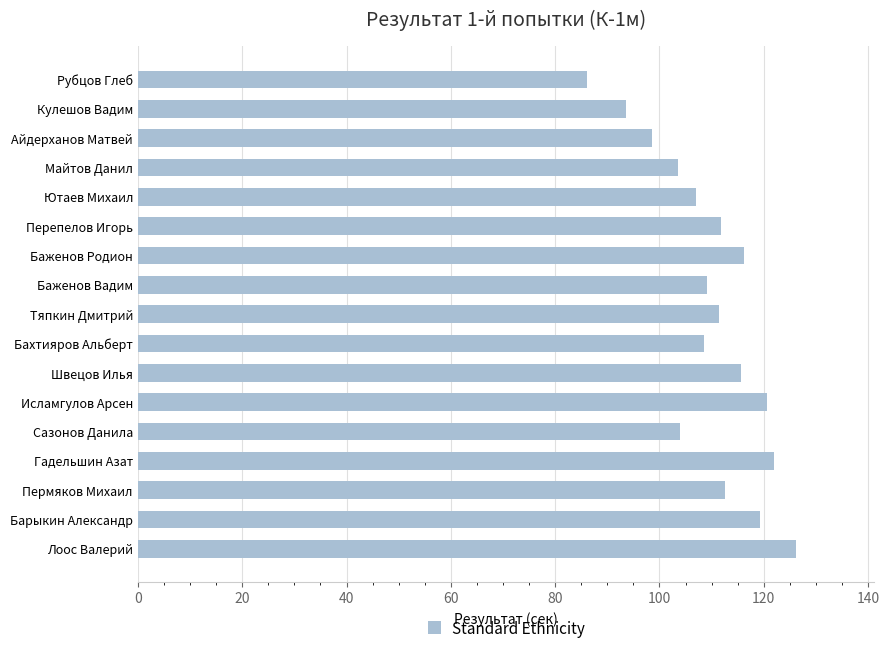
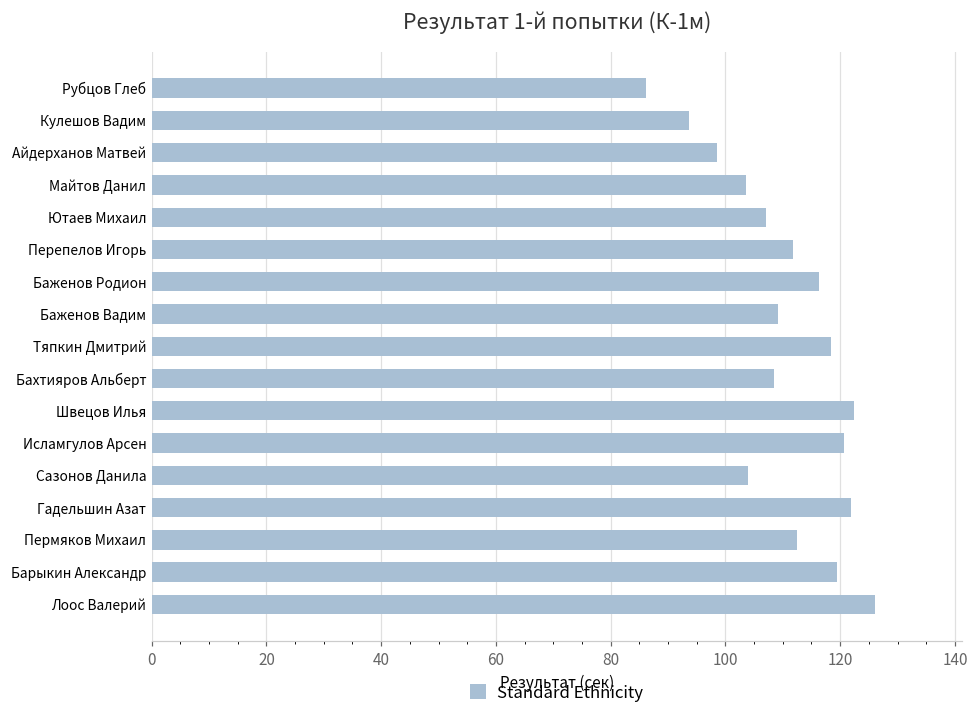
Тяпкин Дмитрий: 111 -> 118
Швецов Илья: 116 -> 122
